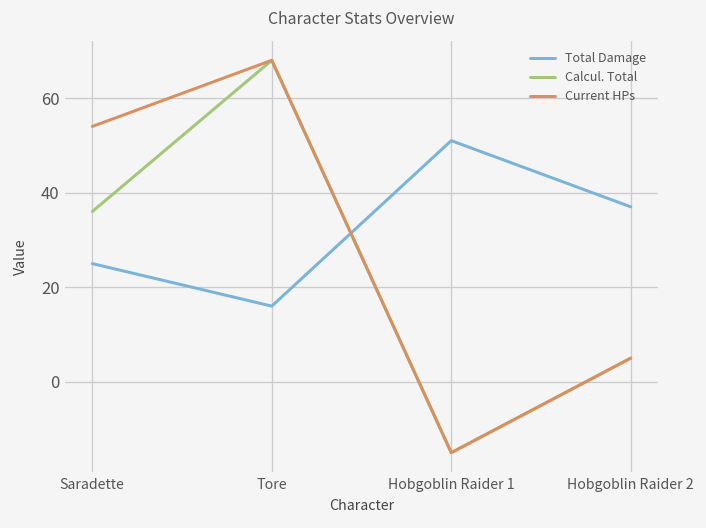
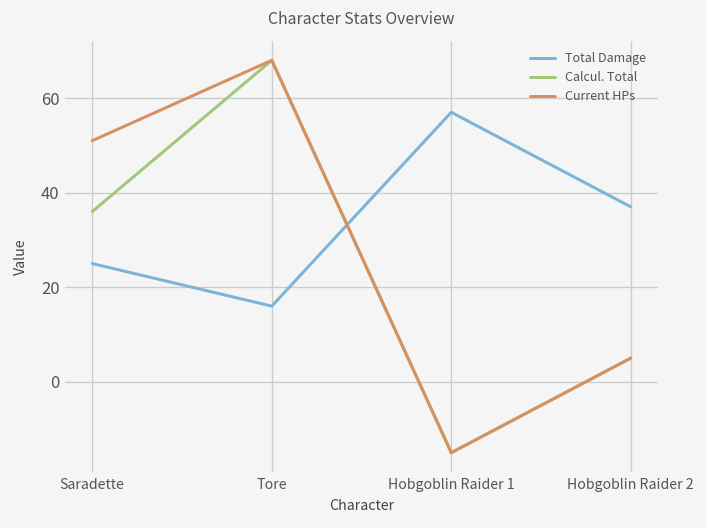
Current HPs, Saradette: 54 -> 51
Total Damage, Hobgoblin Raider 1: 51 -> 57
